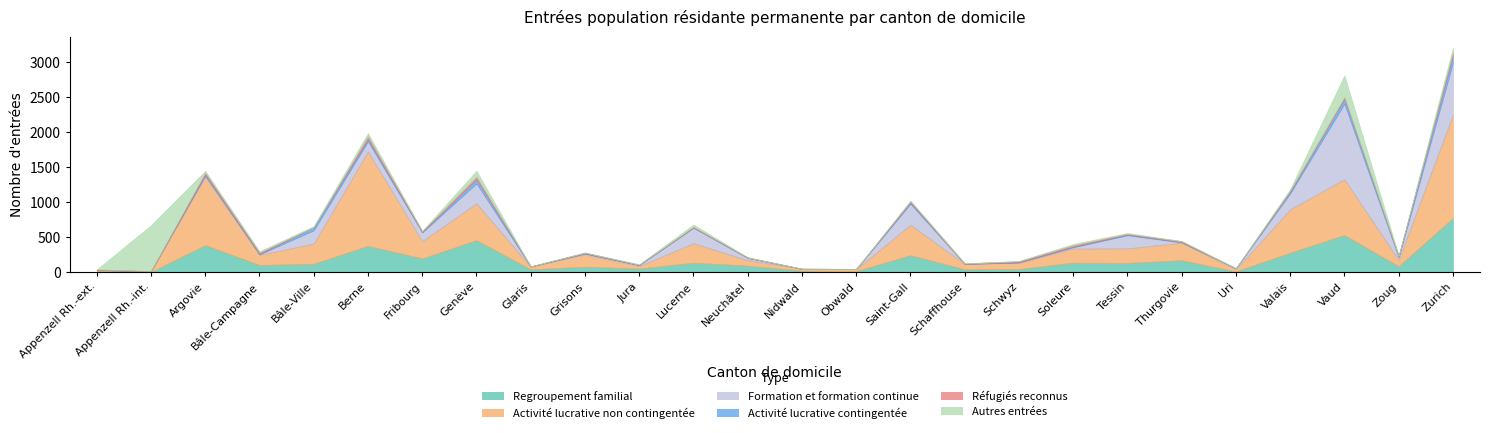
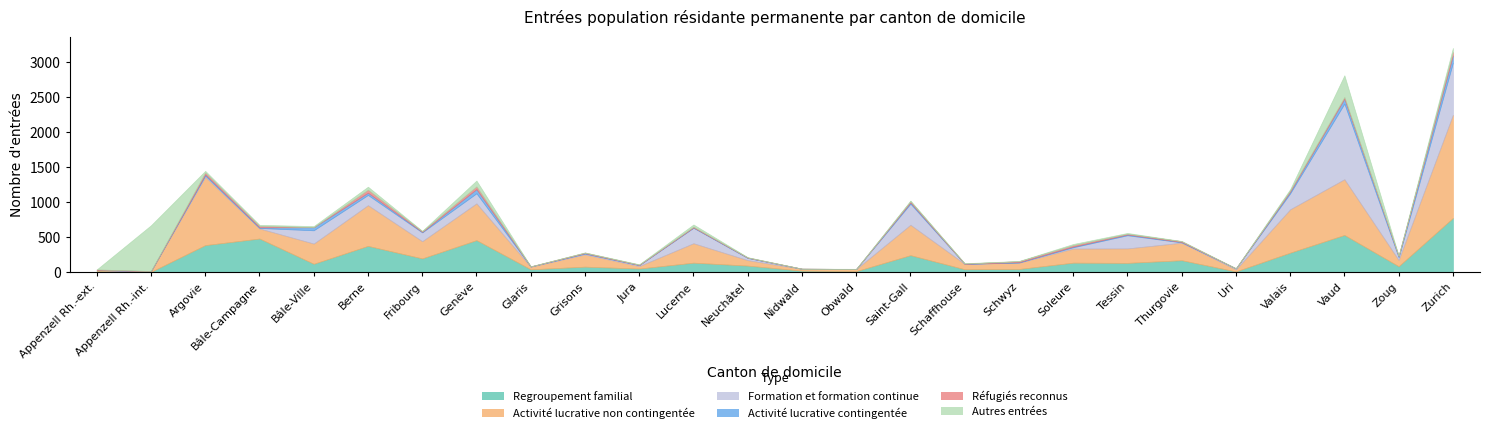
Regroupement familial, Bâle-Campagne: 100 -> 500
Activité lucrative non contingentée, Berne: 1300 -> 600
Formation et formation continue, Genève: 300 -> 100
